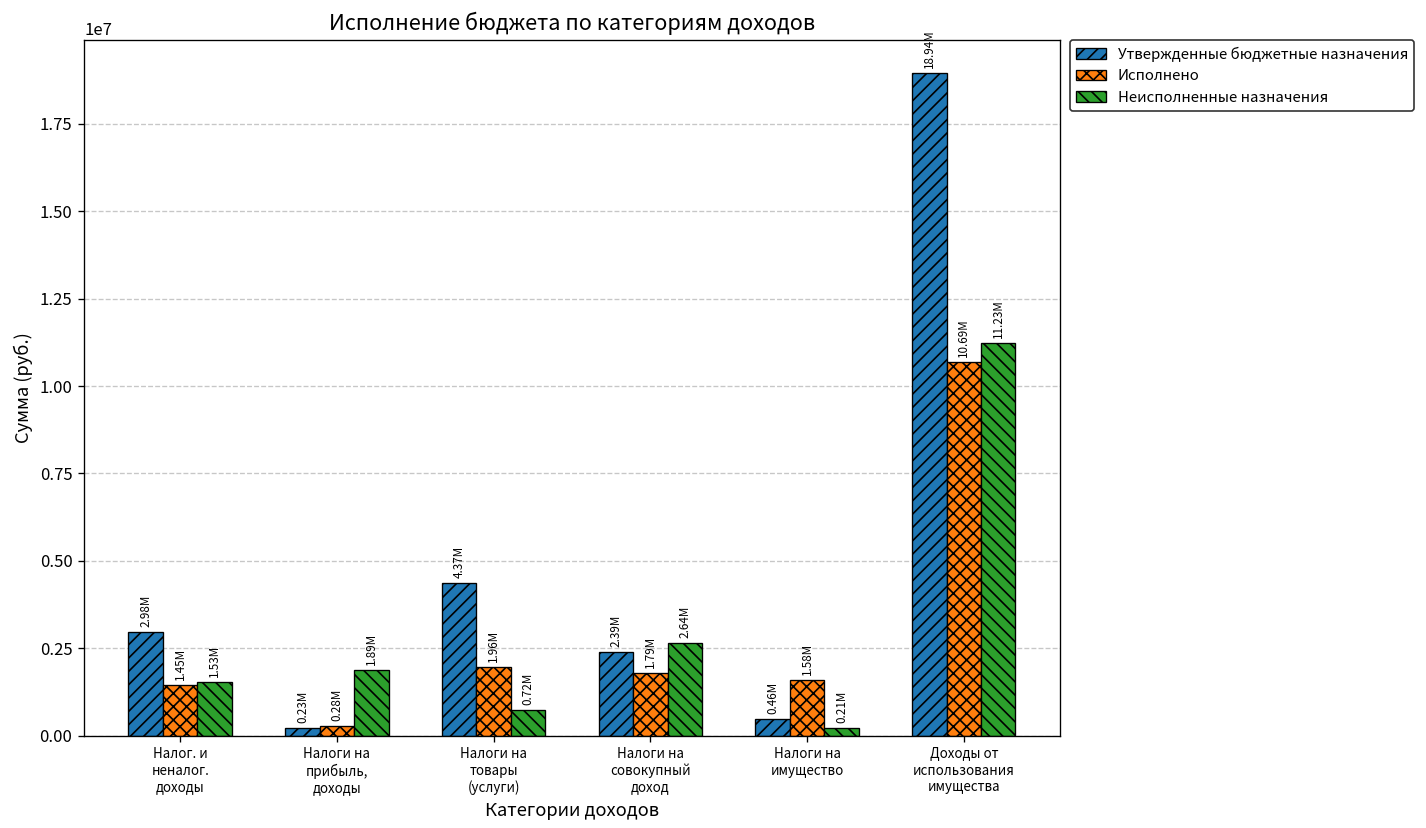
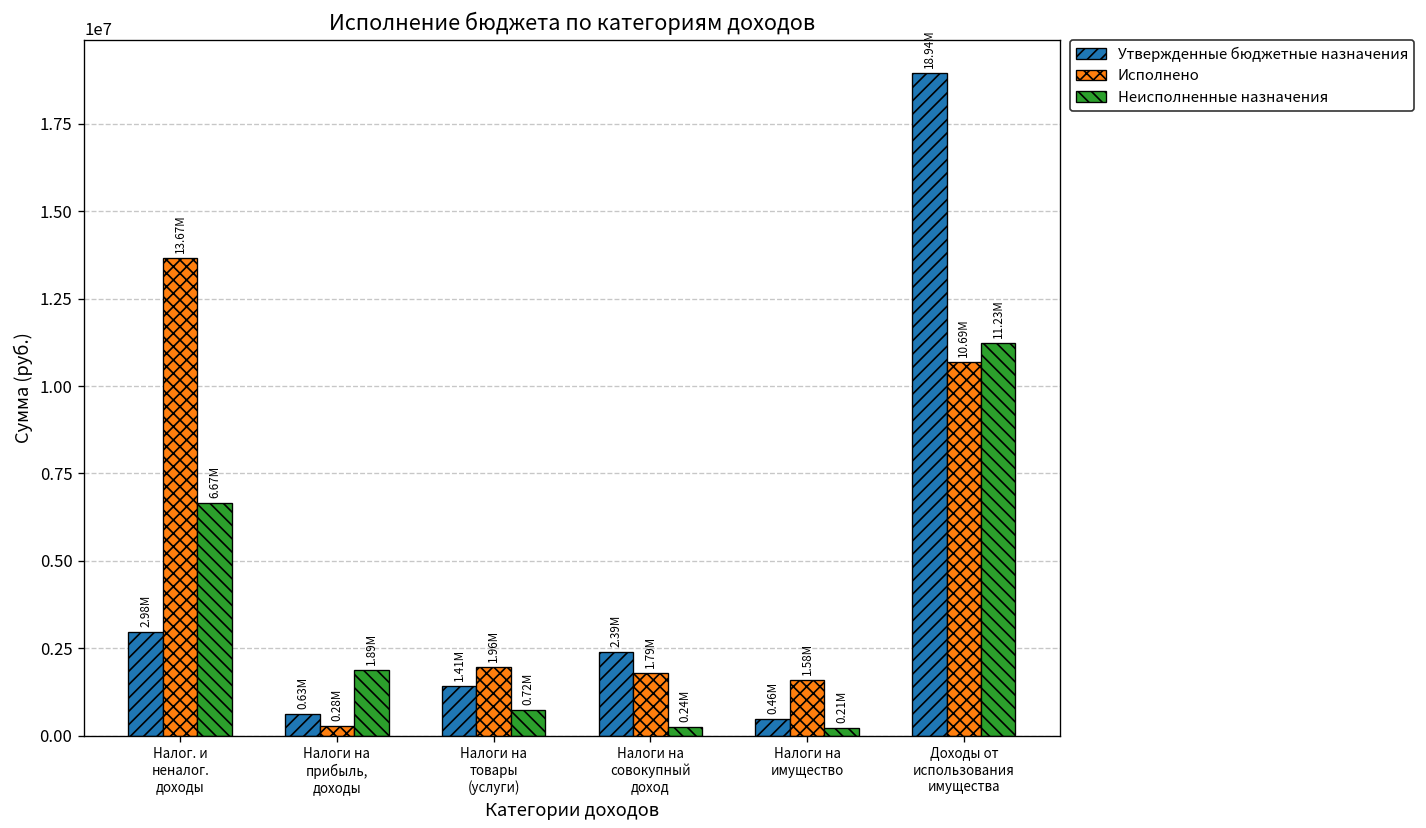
Исполнено, Налог. и неналог. доходы: 1.45M -> 13.67M
Неисполненные назначения, Налог. и неналог. доходы: 1.53M -> 6.67M
Утвержденные бюджетные назначения, Налоги на прибыль, доходы: 0.23M -> 0.63M
Утвержденные бюджетные назначения, Налоги на товары (услуги): 4.37M -> 1.41M
Неисполненные назначения, Налоги на совокупный доход: 2.64M -> 0.24M
